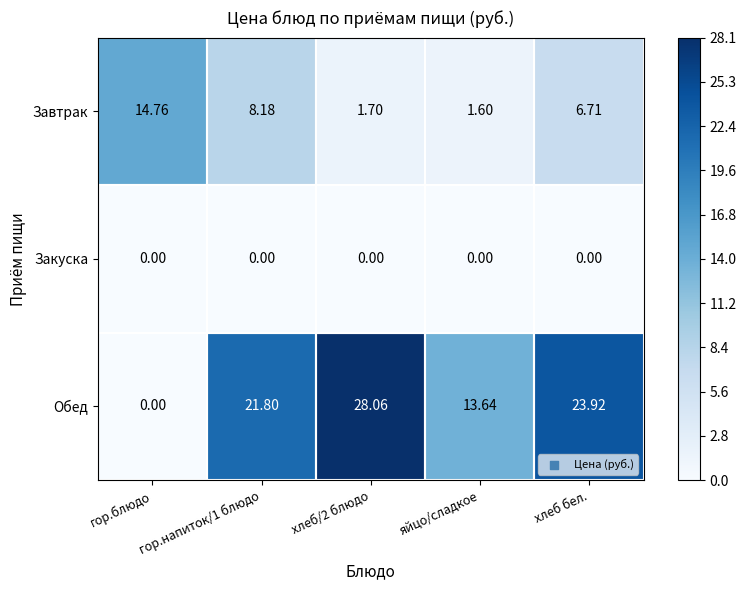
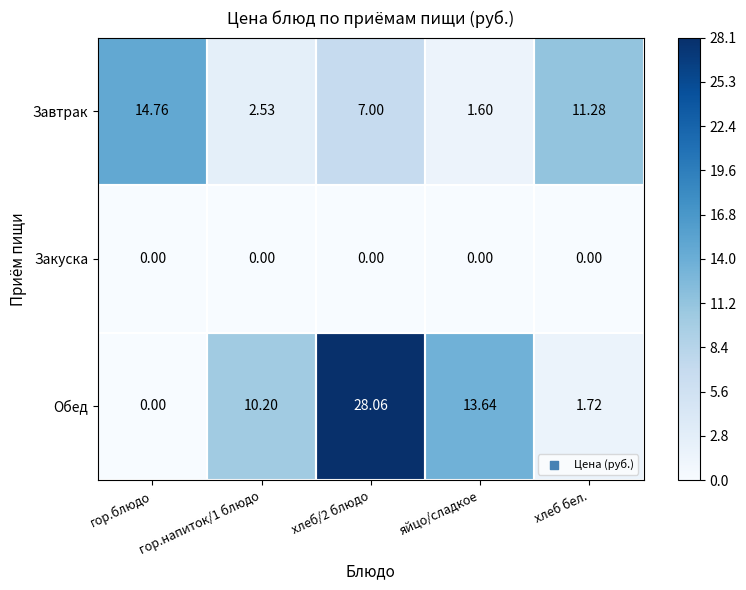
Завтрак, гор.напиток/1 блюдо: 8.18 -> 2.53
Завтрак, хлеб/2 блюдо: 1.70 -> 7.00
Завтрак, хлеб бел.: 6.71 -> 11.28
Обед, гор.напиток/1 блюдо: 21.80 -> 10.20
Обед, хлеб бел.: 23.92 -> 1.72
